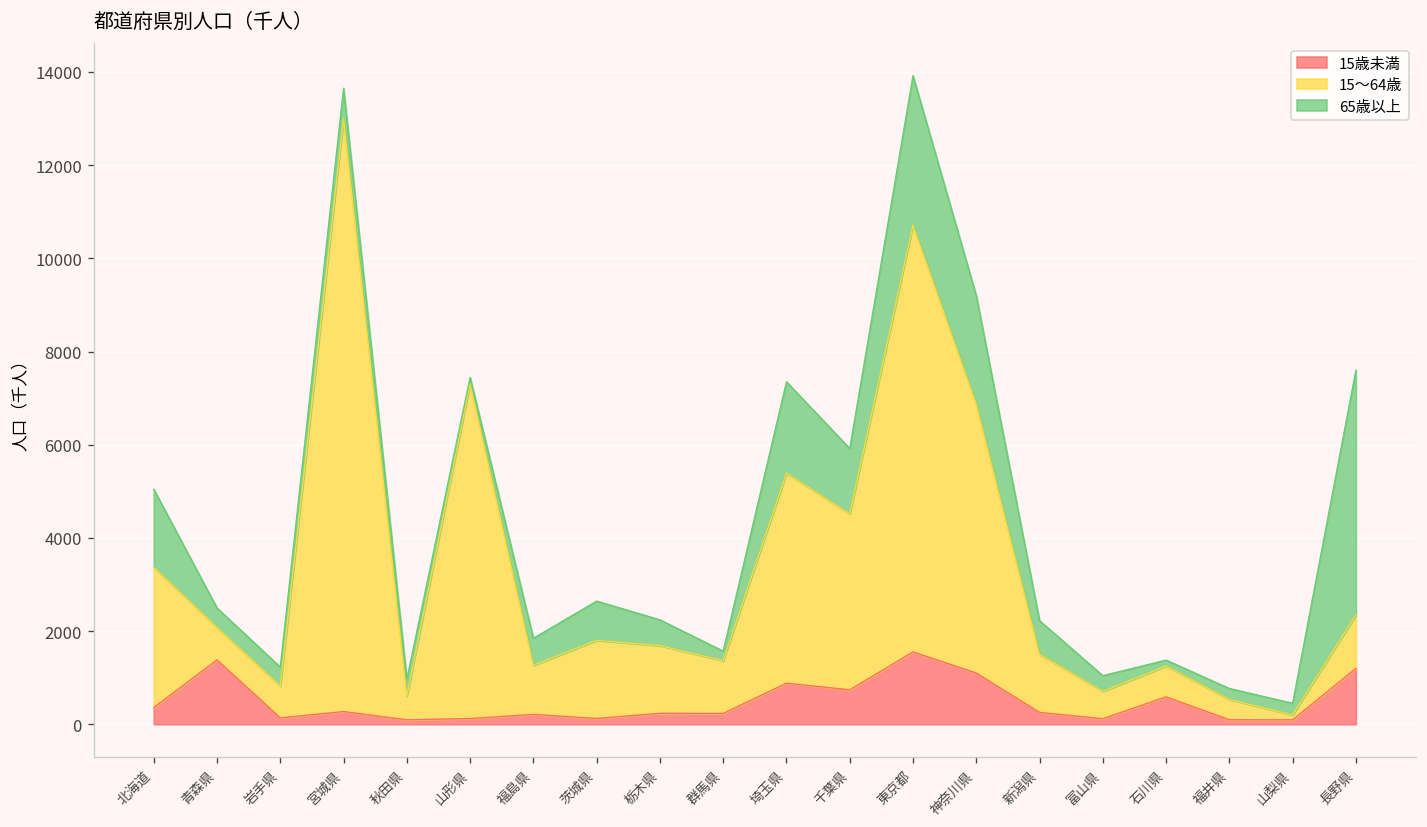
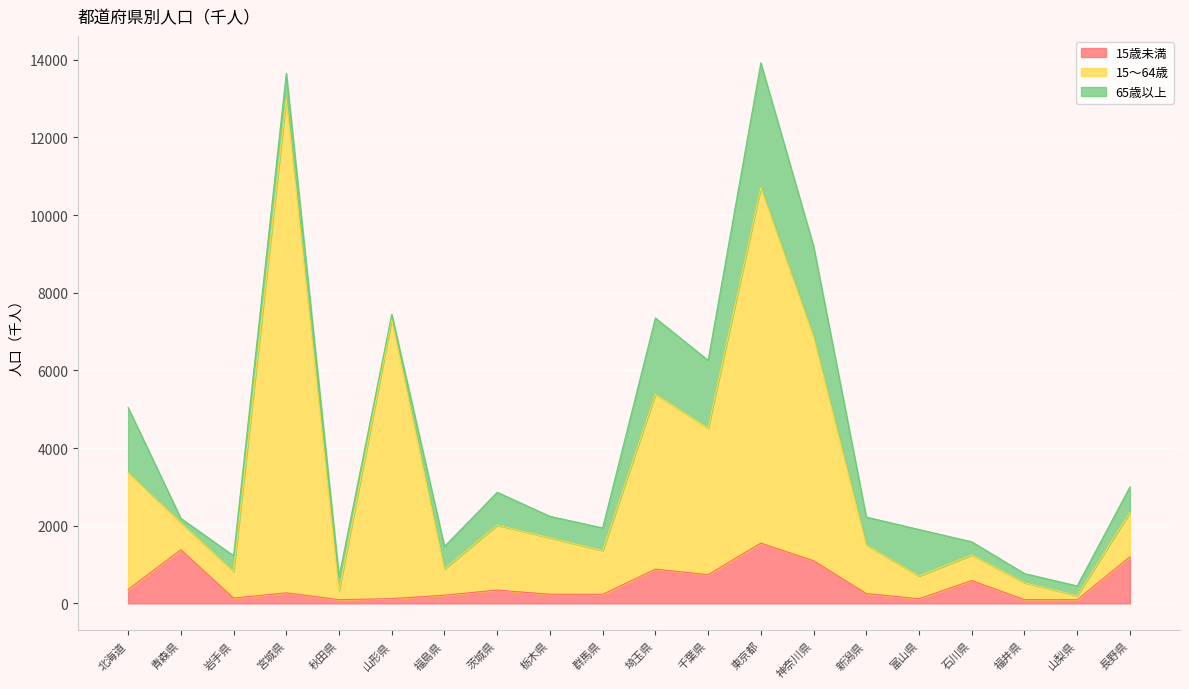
65歳以上, 青森県: 400 -> 100
15～64歳, 秋田県: 500 -> 200
15～64歳, 福島県: 1100 -> 700
15歳未満, 茨城県: 100 -> 300
65歳以上, 群馬県: 200 -> 600
65歳以上, 千葉県: 1400 -> 1700
65歳以上, 富山県: 300 -> 1200
65歳以上, 石川県: 100 -> 300
65歳以上, 長野県: 5300 -> 700
